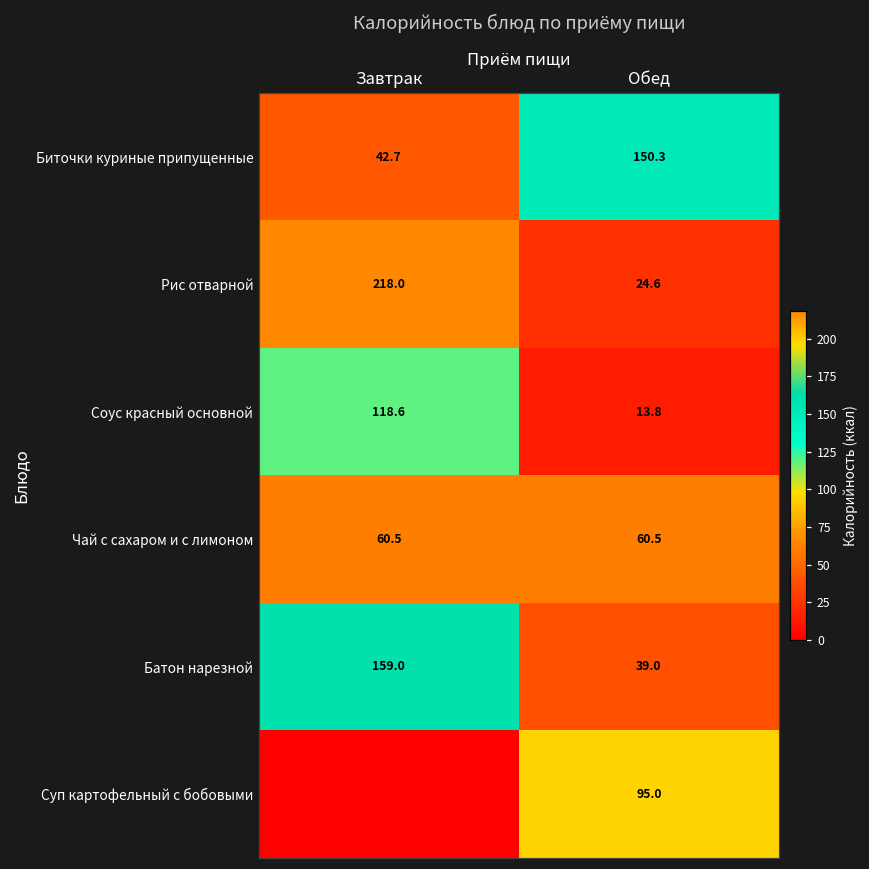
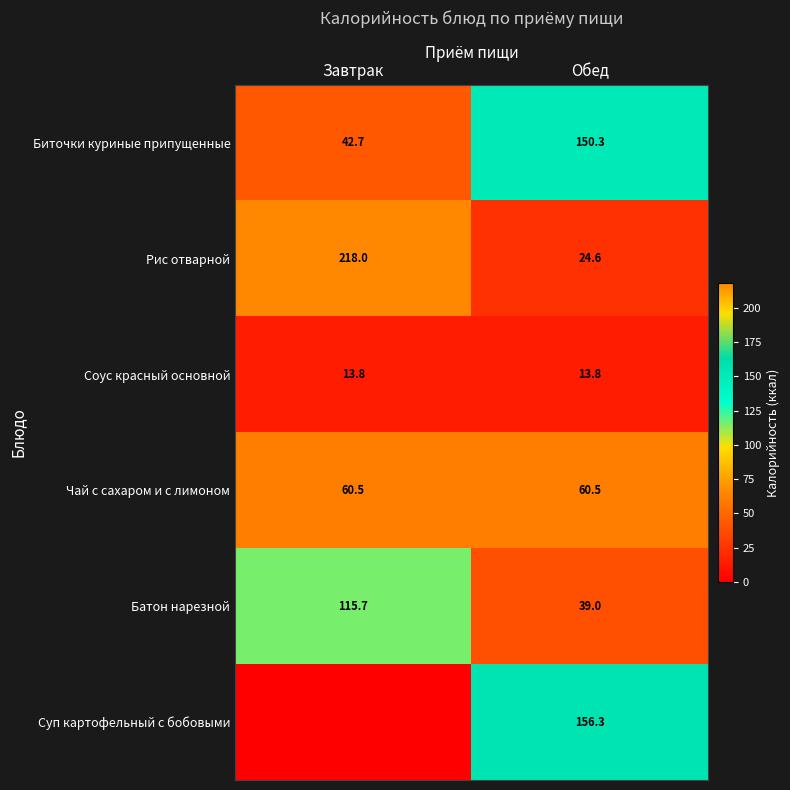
Соус красный основной, Завтрак: 118.6 -> 13.8
Батон нарезной, Завтрак: 159.0 -> 115.7
Суп картофельный с бобовыми, Обед: 95.0 -> 156.3
